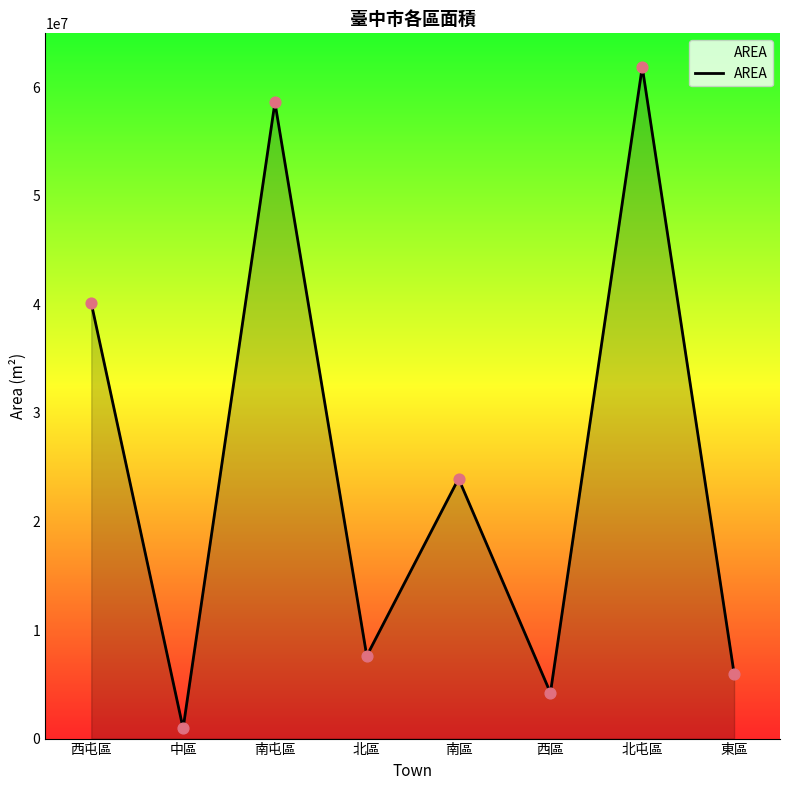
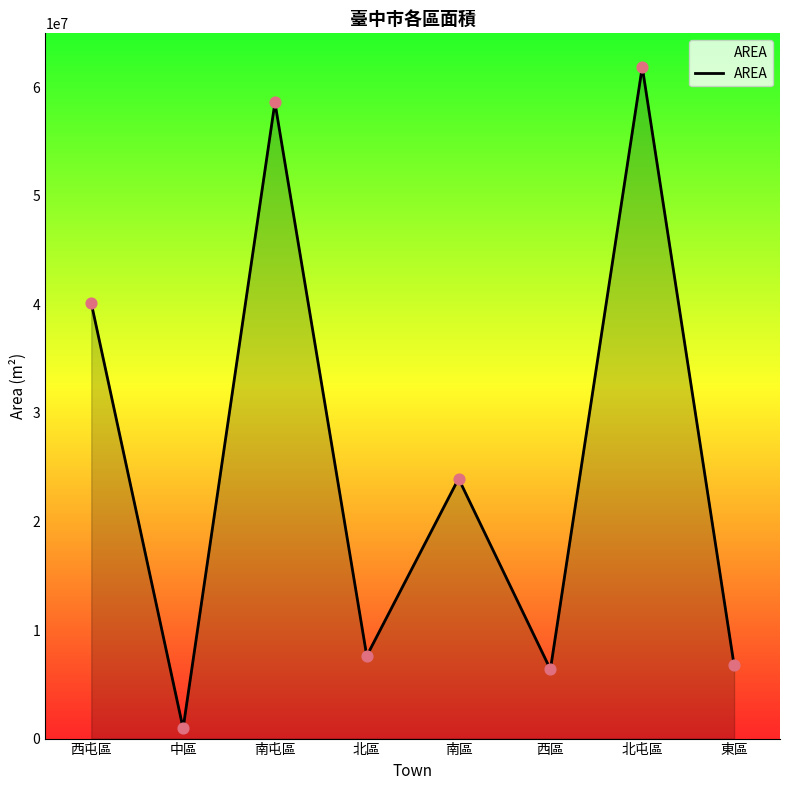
西區: 4200000 -> 6400000
東區: 6000000 -> 6800000
